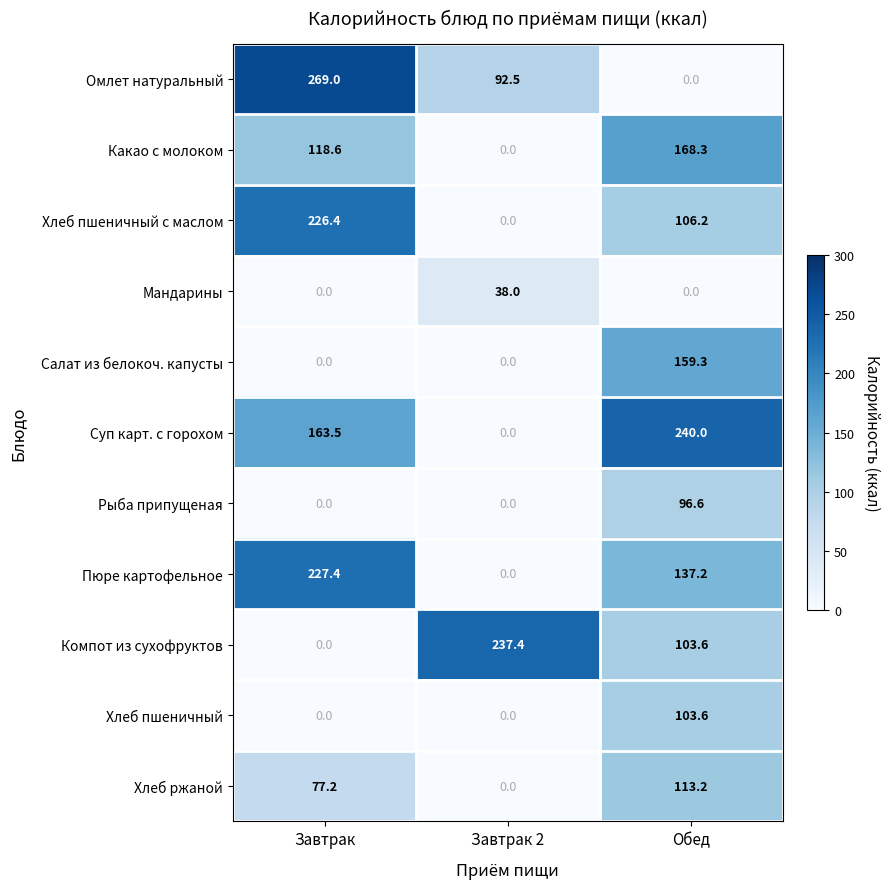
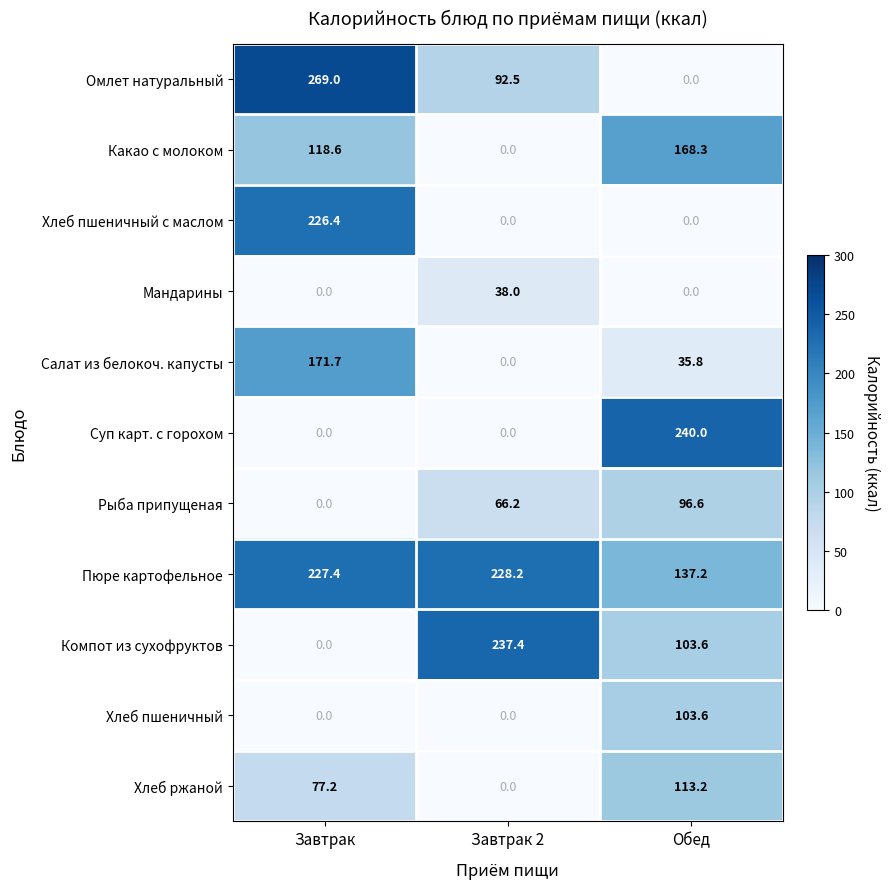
Хлеб пшеничный с маслом, Обед: 106.2 -> 0.0
Салат из белокоч. капусты, Завтрак: 0.0 -> 171.7
Салат из белокоч. капусты, Обед: 159.3 -> 35.8
Суп карт. с горохом, Завтрак: 163.5 -> 0.0
Рыба припущеная, Завтрак 2: 0.0 -> 66.2
Пюре картофельное, Завтрак 2: 0.0 -> 228.2
